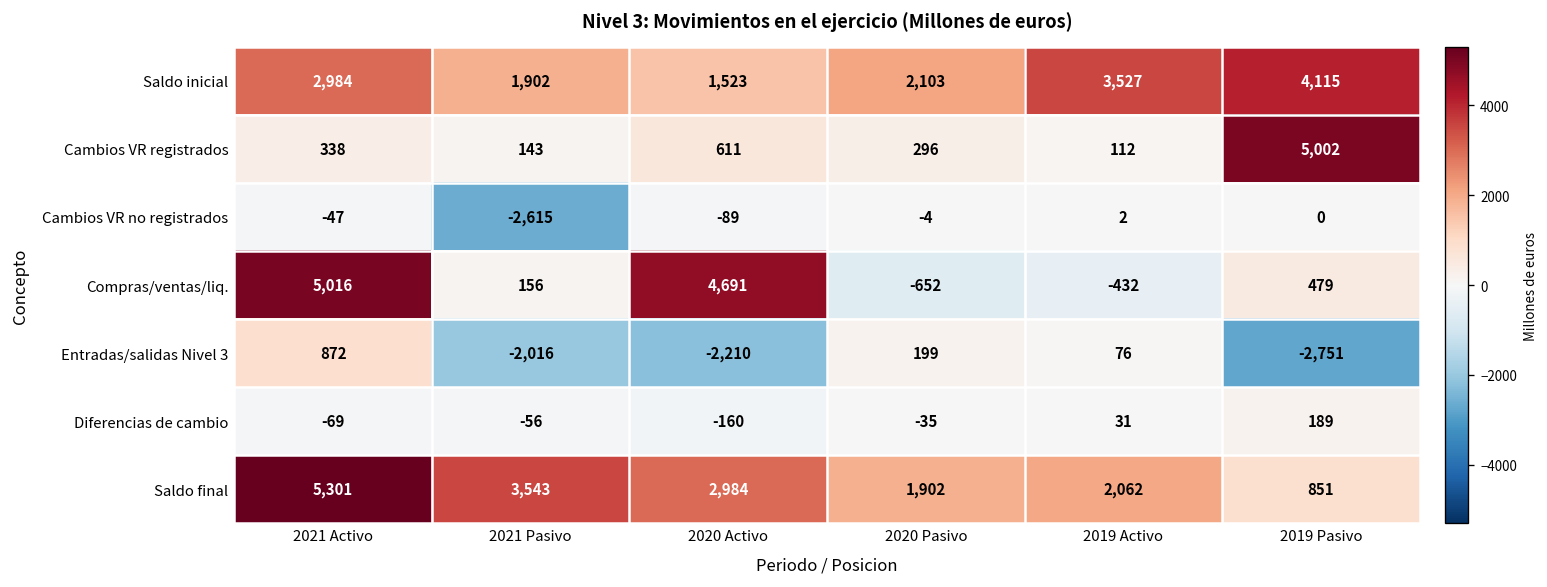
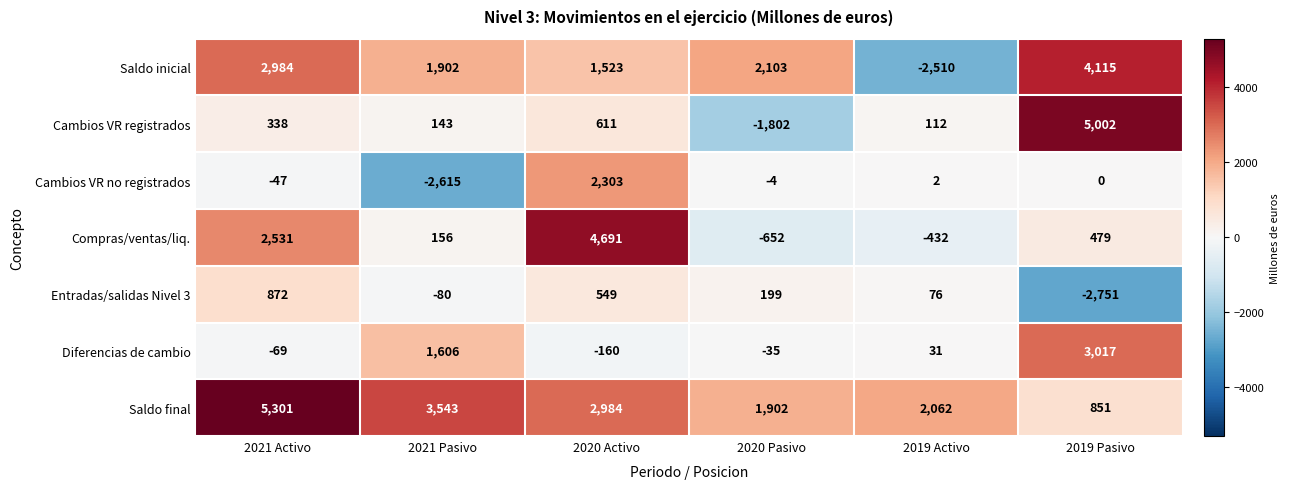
Saldo inicial, 2019 Activo: 3,527 -> -2,510
Cambios VR registrados, 2020 Pasivo: 296 -> -1,802
Cambios VR no registrados, 2020 Activo: -89 -> 2,303
Compras/ventas/liq., 2021 Activo: 5,016 -> 2,531
Entradas/salidas Nivel 3, 2021 Pasivo: -2,016 -> -80
Entradas/salidas Nivel 3, 2020 Activo: -2,210 -> 549
Diferencias de cambio, 2021 Pasivo: -56 -> 1,606
Diferencias de cambio, 2019 Pasivo: 189 -> 3,017
